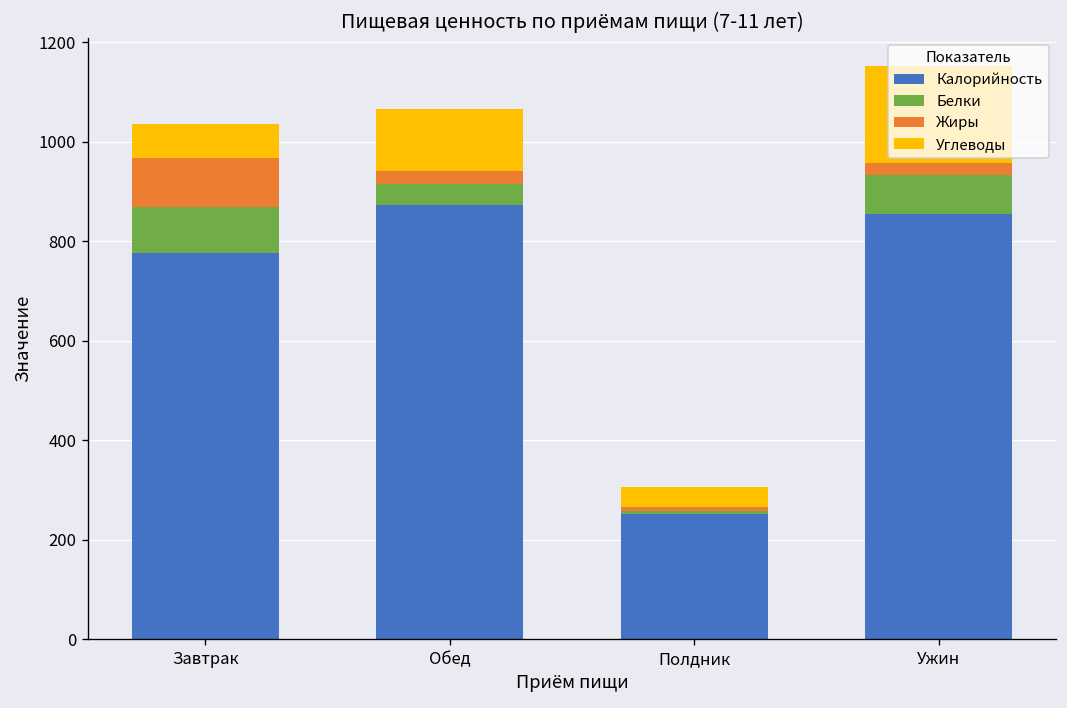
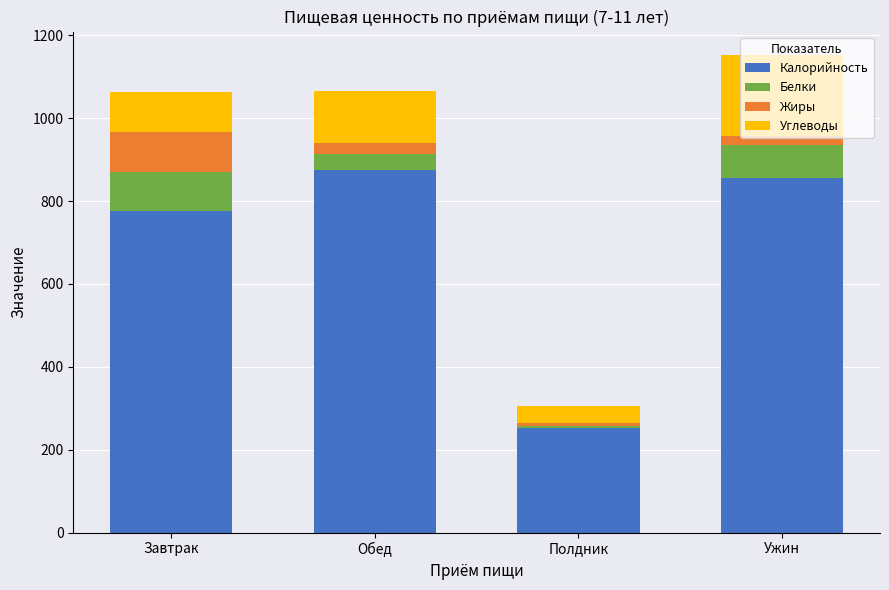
Углеводы, Завтрак: 70 -> 100
